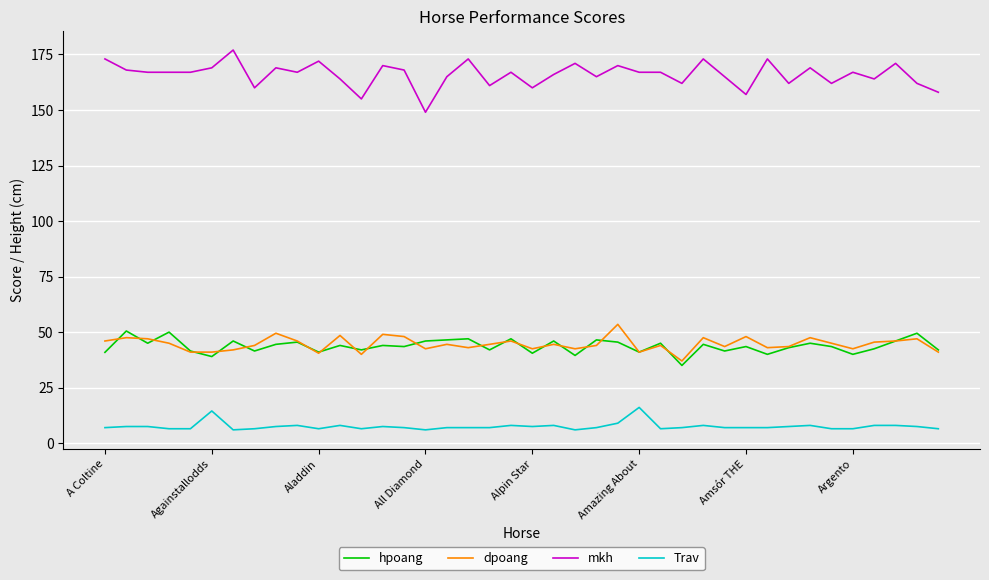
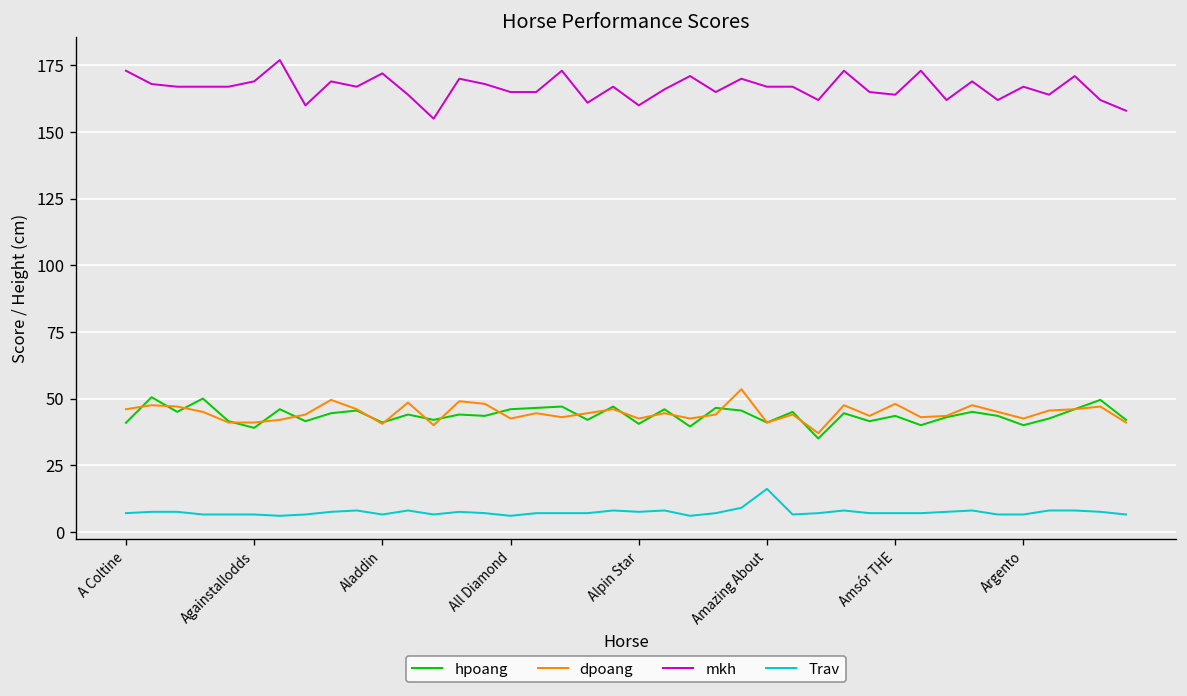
Trav, Againstallodds: 15 -> 7
mkh, All Diamond: 149 -> 165
mkh, Amsór THE: 157 -> 164
